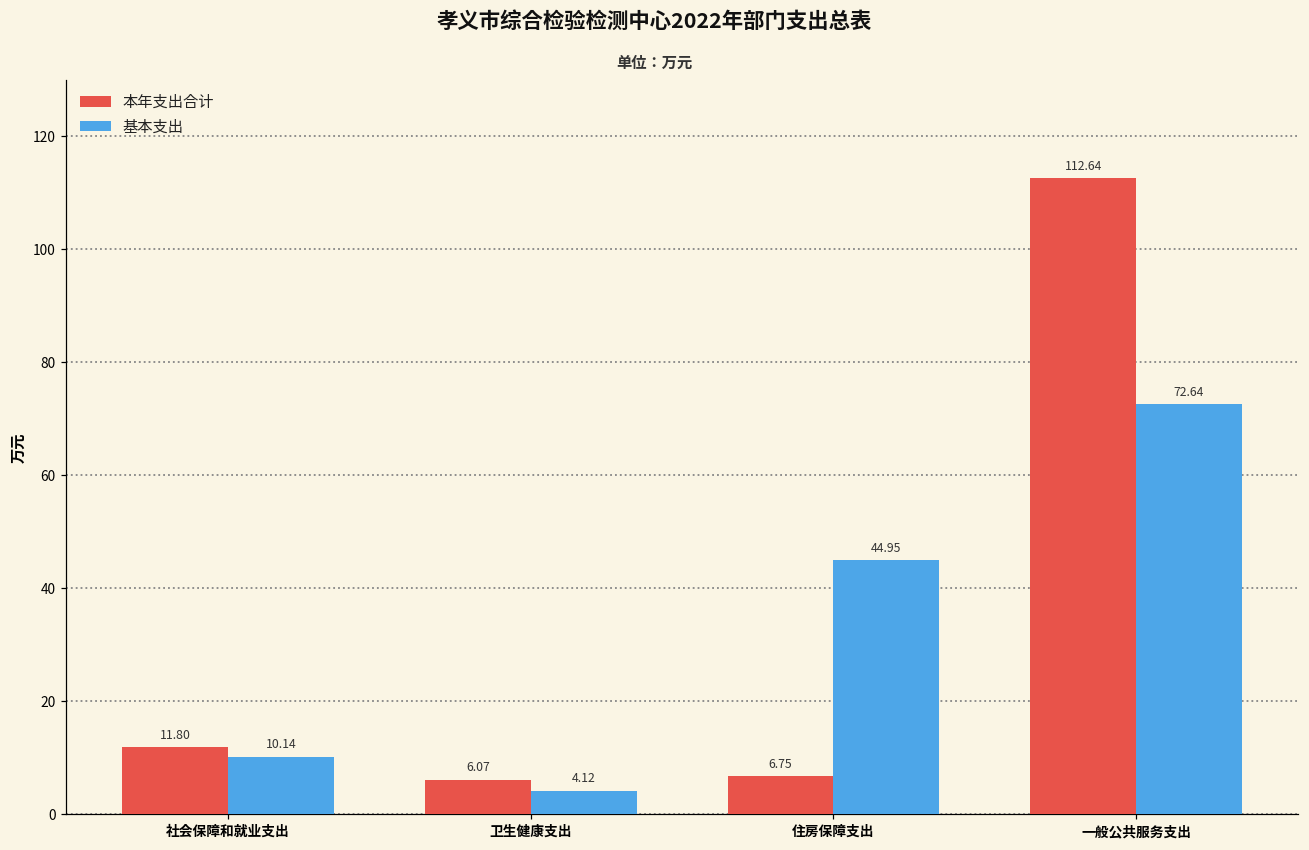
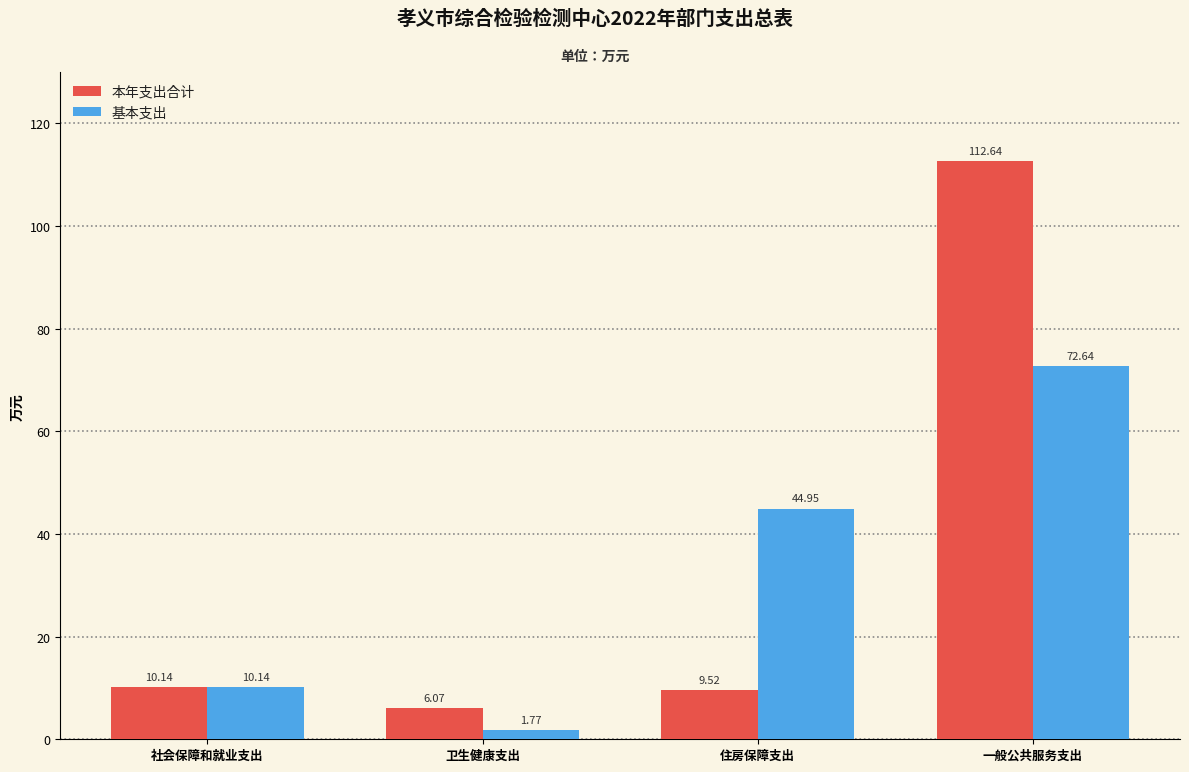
本年支出合计, 社会保障和就业支出: 11.80 -> 10.14
基本支出, 卫生健康支出: 4.12 -> 1.77
本年支出合计, 住房保障支出: 6.75 -> 9.52
